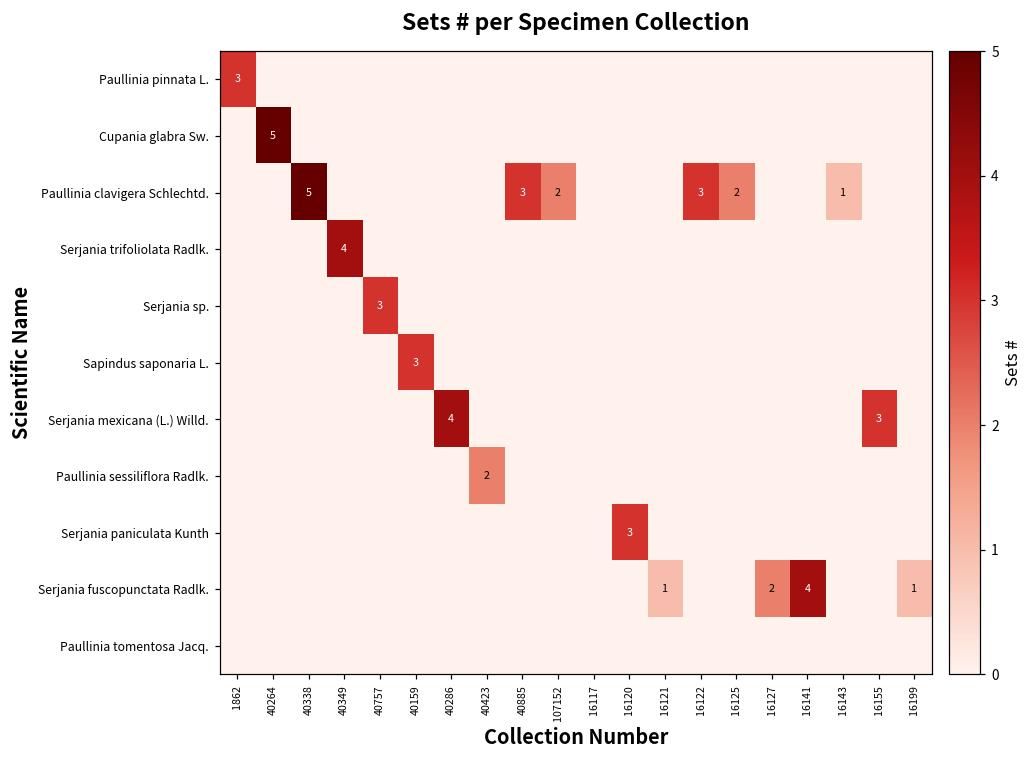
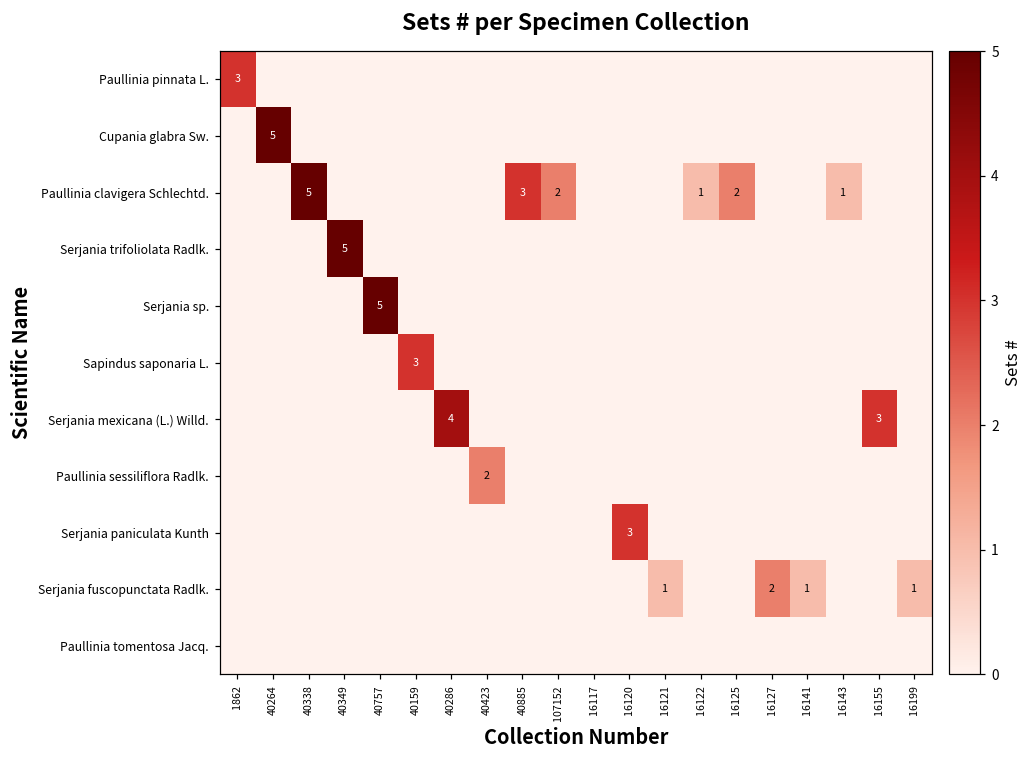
Paullinia clavigera Schlechtd., 16122: 3 -> 1
Serjania trifoliolata Radlk., 40349: 4 -> 5
Serjania sp., 40757: 3 -> 5
Serjania fuscopunctata Radlk., 16141: 4 -> 1
